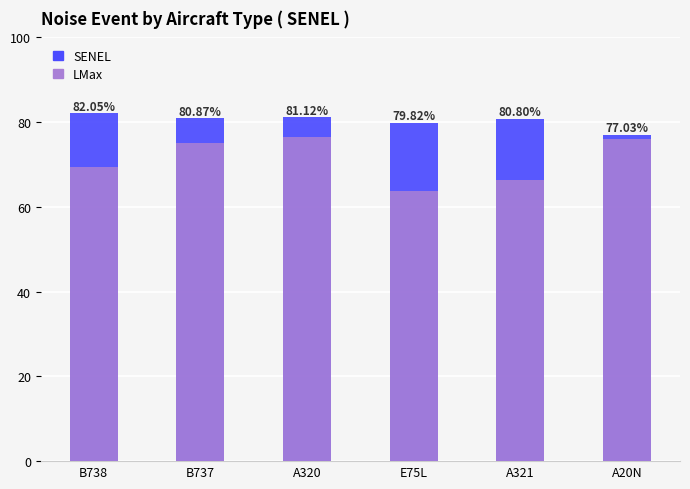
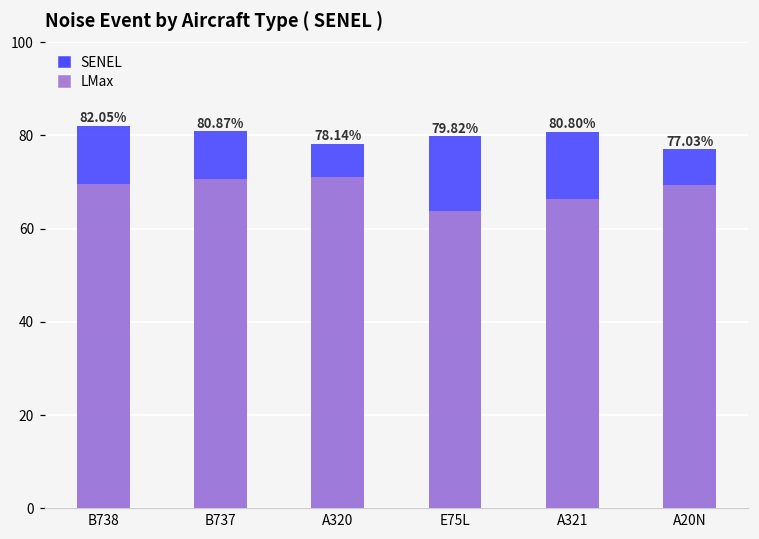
LMax, B737: 75 -> 71
SENEL, A320: 81.12% -> 78.14%
LMax, A320: 77 -> 71
LMax, A20N: 76 -> 69
